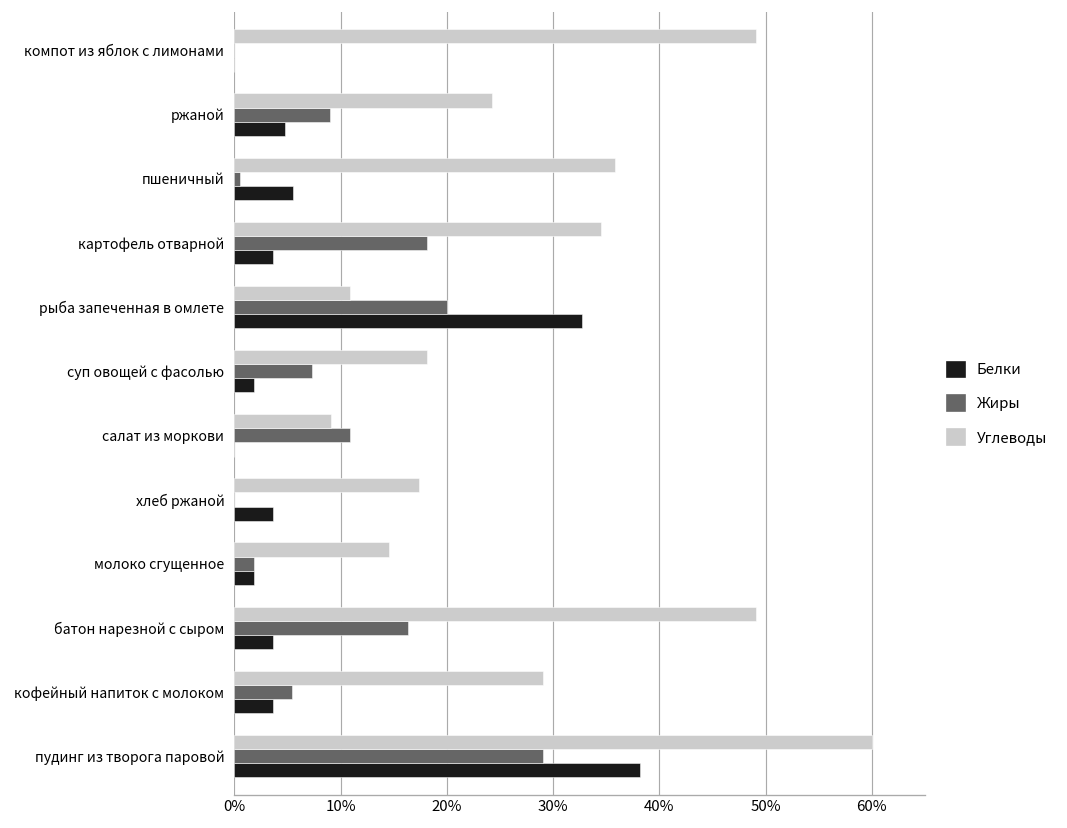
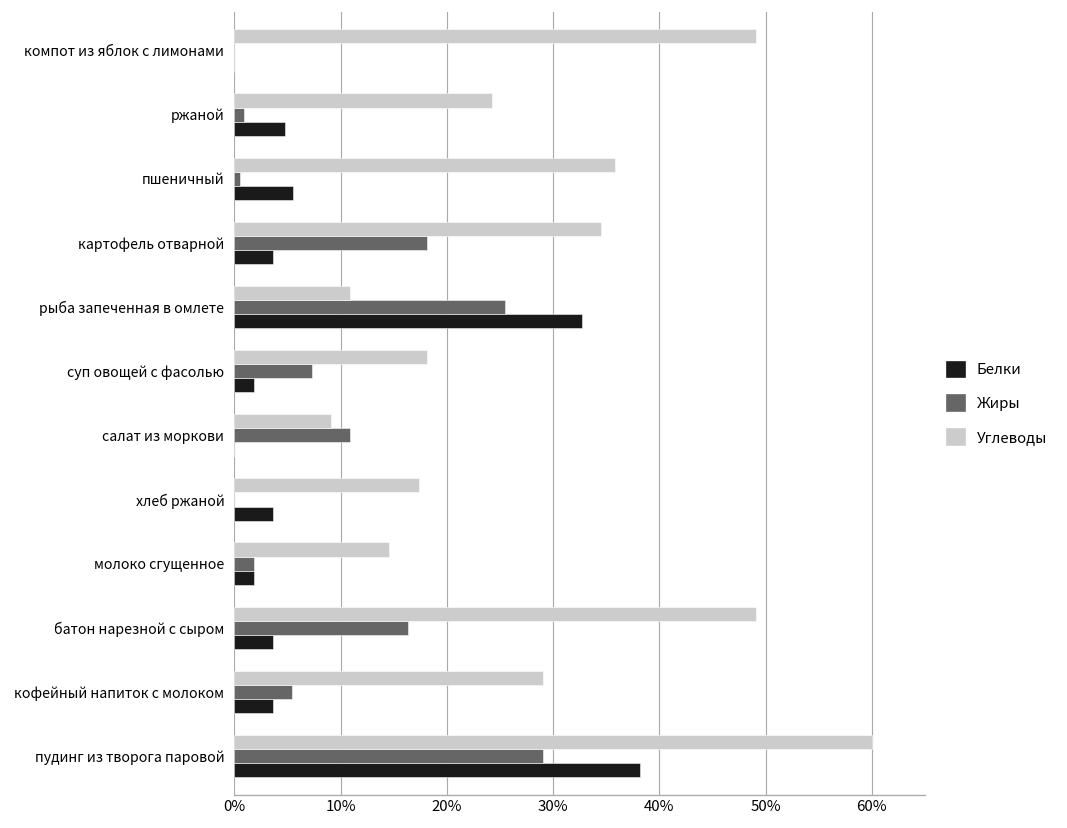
Жиры, ржаной: 9% -> 1%
Жиры, рыба запеченная в омлете: 20% -> 25%
